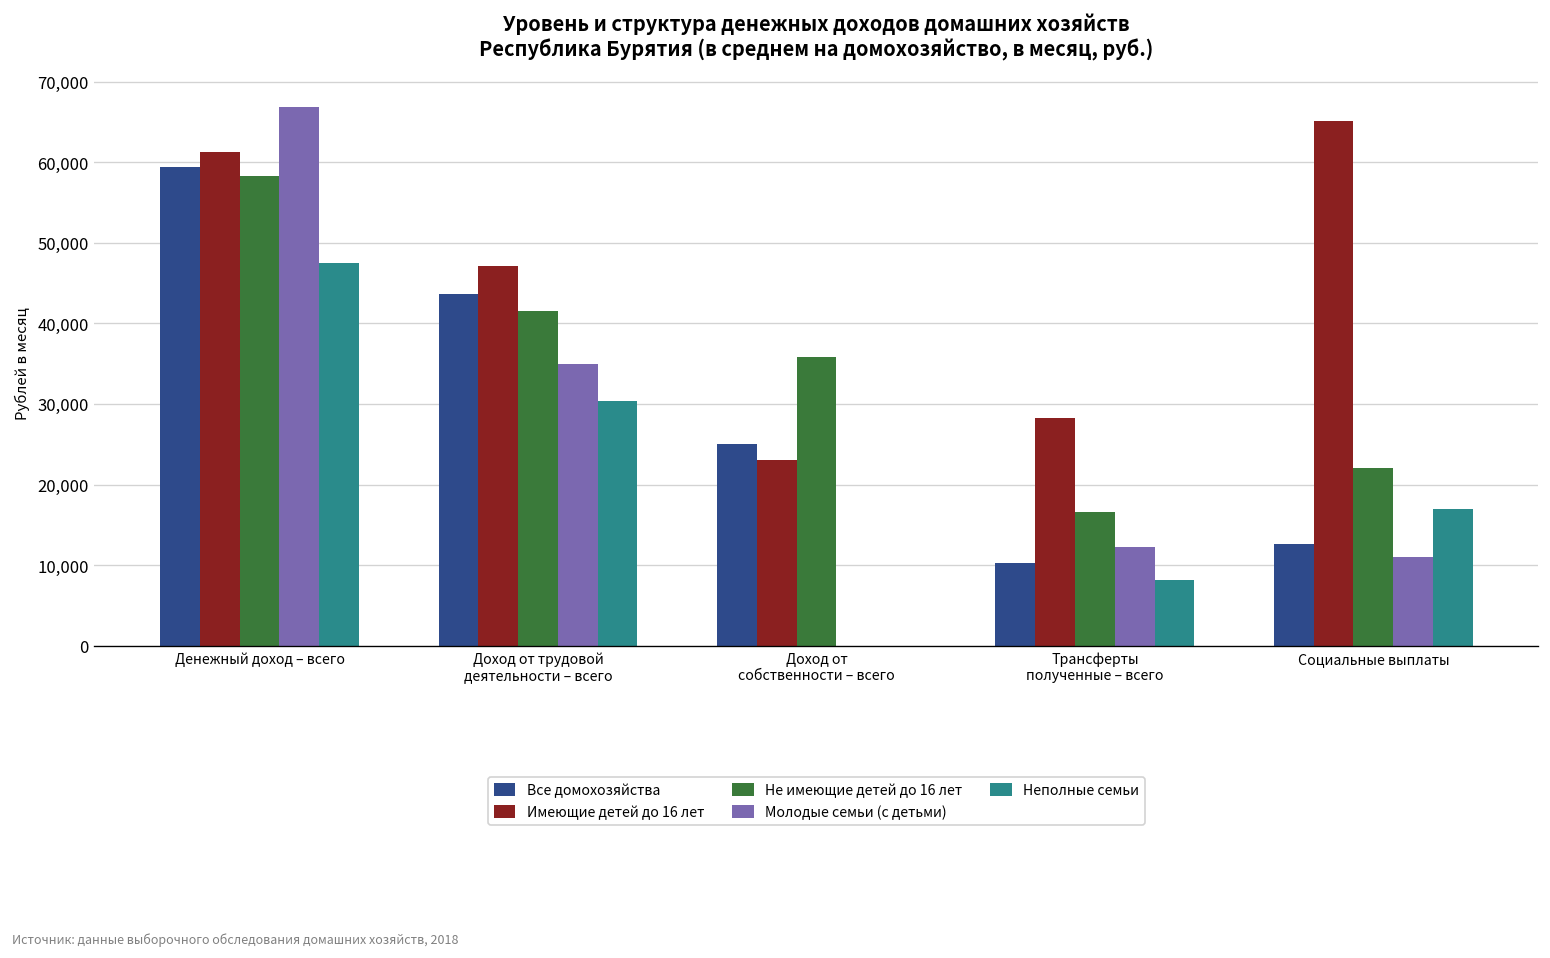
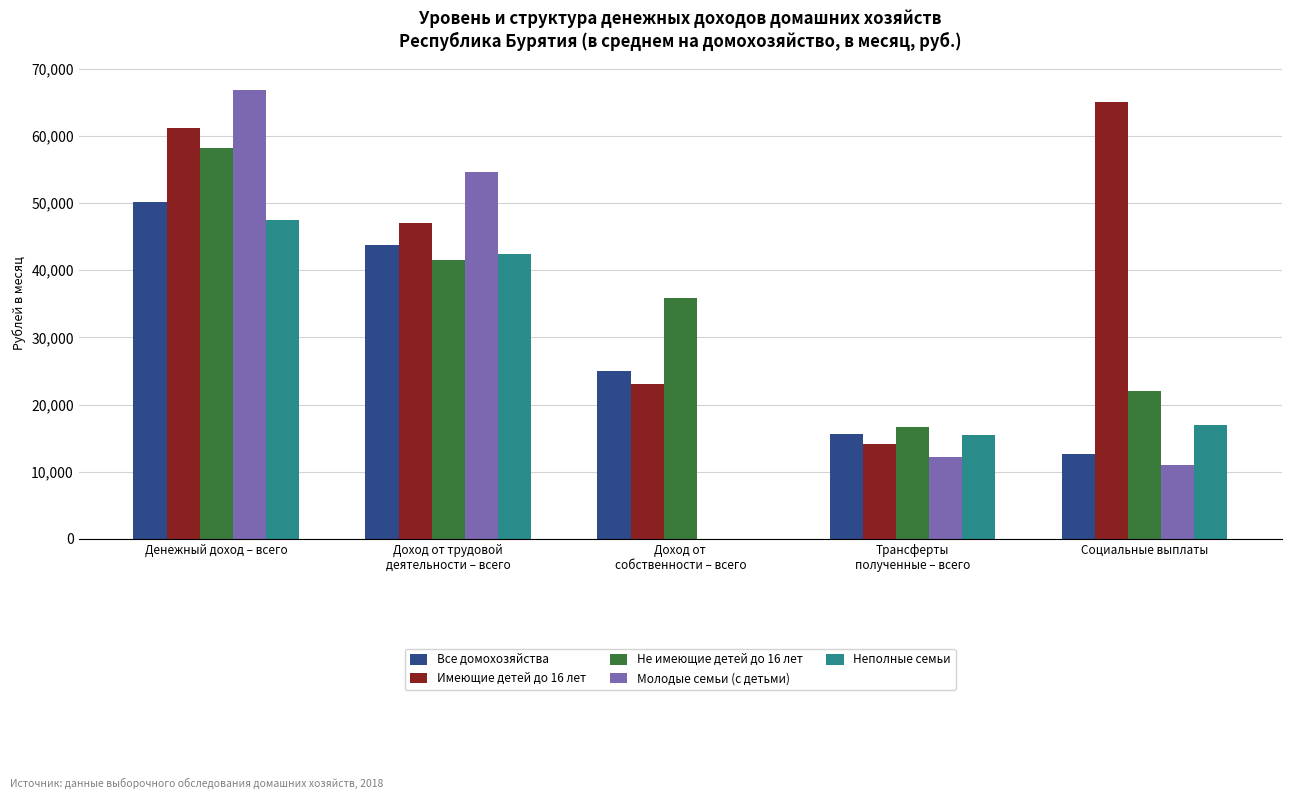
Все домохозяйства, Денежный доход – всего: 59,000 -> 50,000
Молодые семьи (с детьми), Доход от трудовой деятельности – всего: 35,000 -> 55,000
Неполные семьи, Доход от трудовой деятельности – всего: 30,000 -> 42,000
Все домохозяйства, Трансферты полученные – всего: 10,000 -> 16,000
Имеющие детей до 16 лет, Трансферты полученные – всего: 28,000 -> 14,000
Неполные семьи, Трансферты полученные – всего: 8,000 -> 15,000
